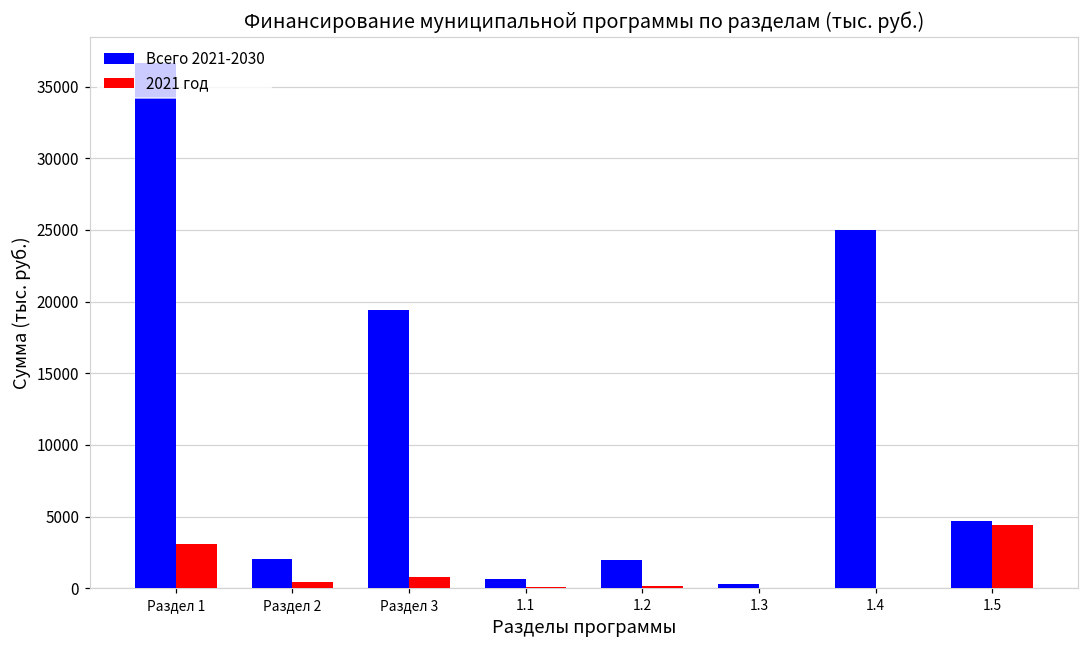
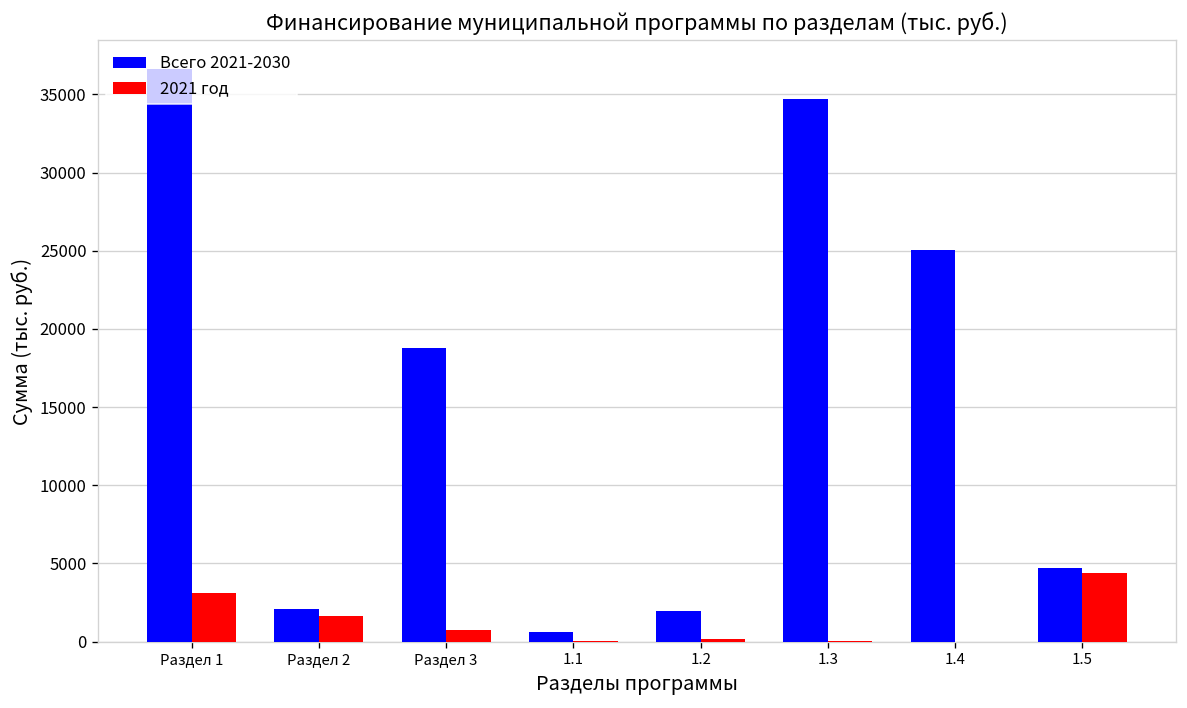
2021 год, Раздел 2: 400 -> 1700
Всего 2021-2030, Раздел 3: 19400 -> 18800
Всего 2021-2030, 1.3: 300 -> 34700
